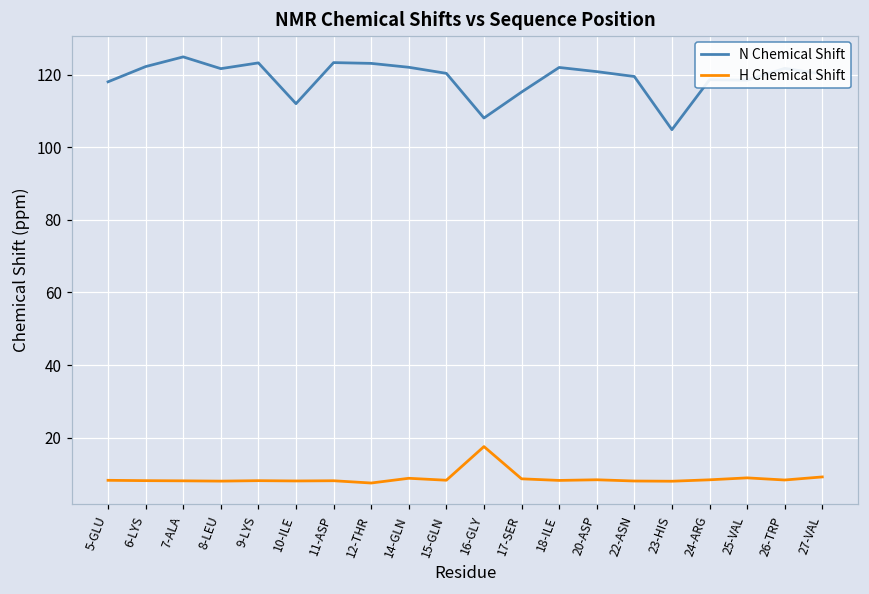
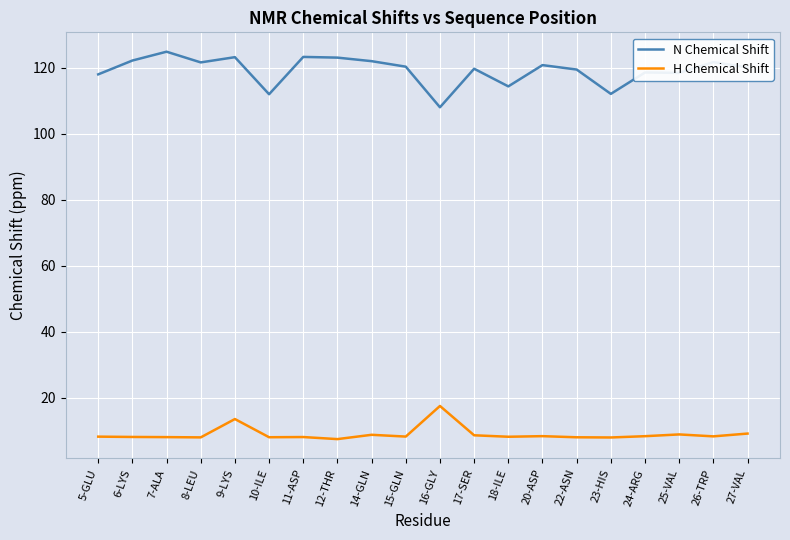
H Chemical Shift, 9-LYS: 8 -> 14
N Chemical Shift, 17-SER: 115 -> 120
N Chemical Shift, 18-ILE: 122 -> 114
N Chemical Shift, 23-HIS: 105 -> 112
